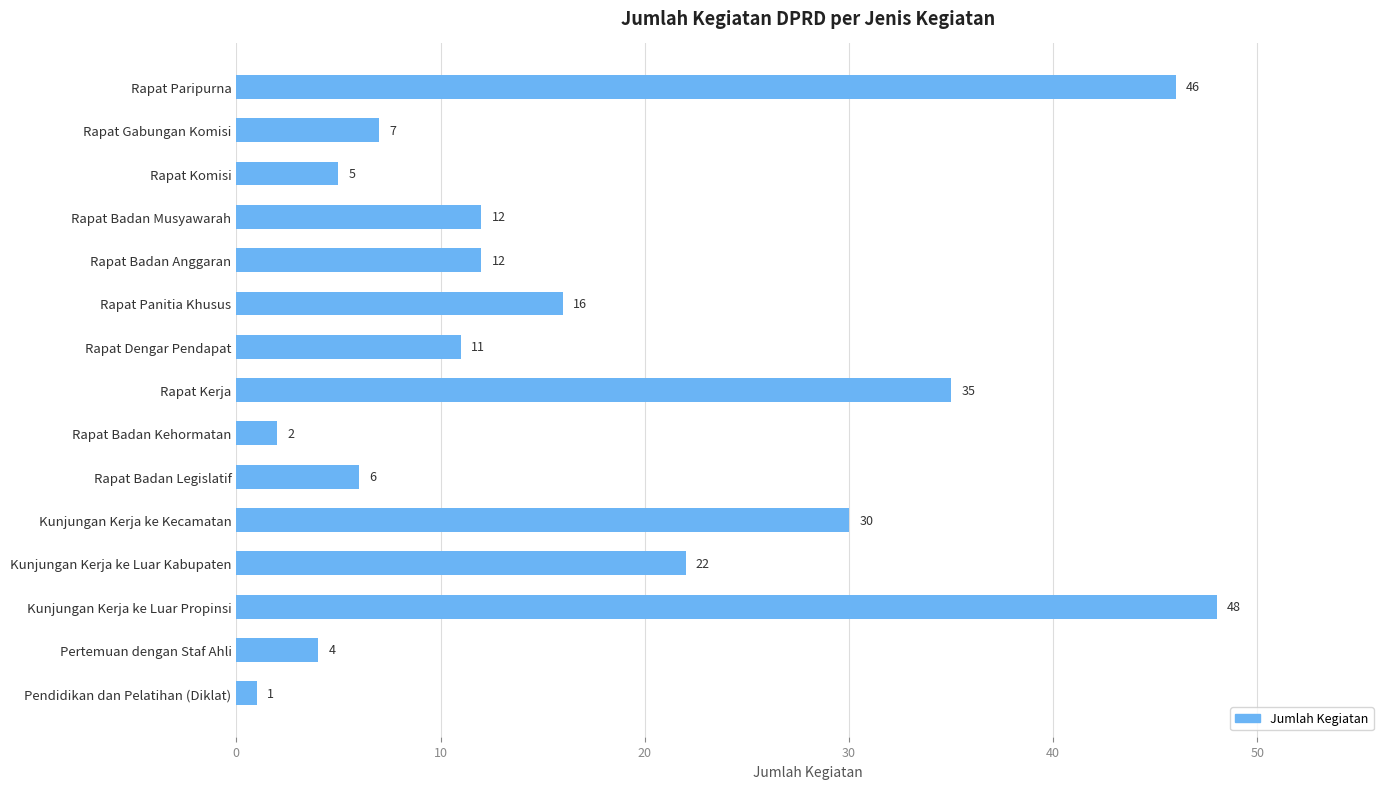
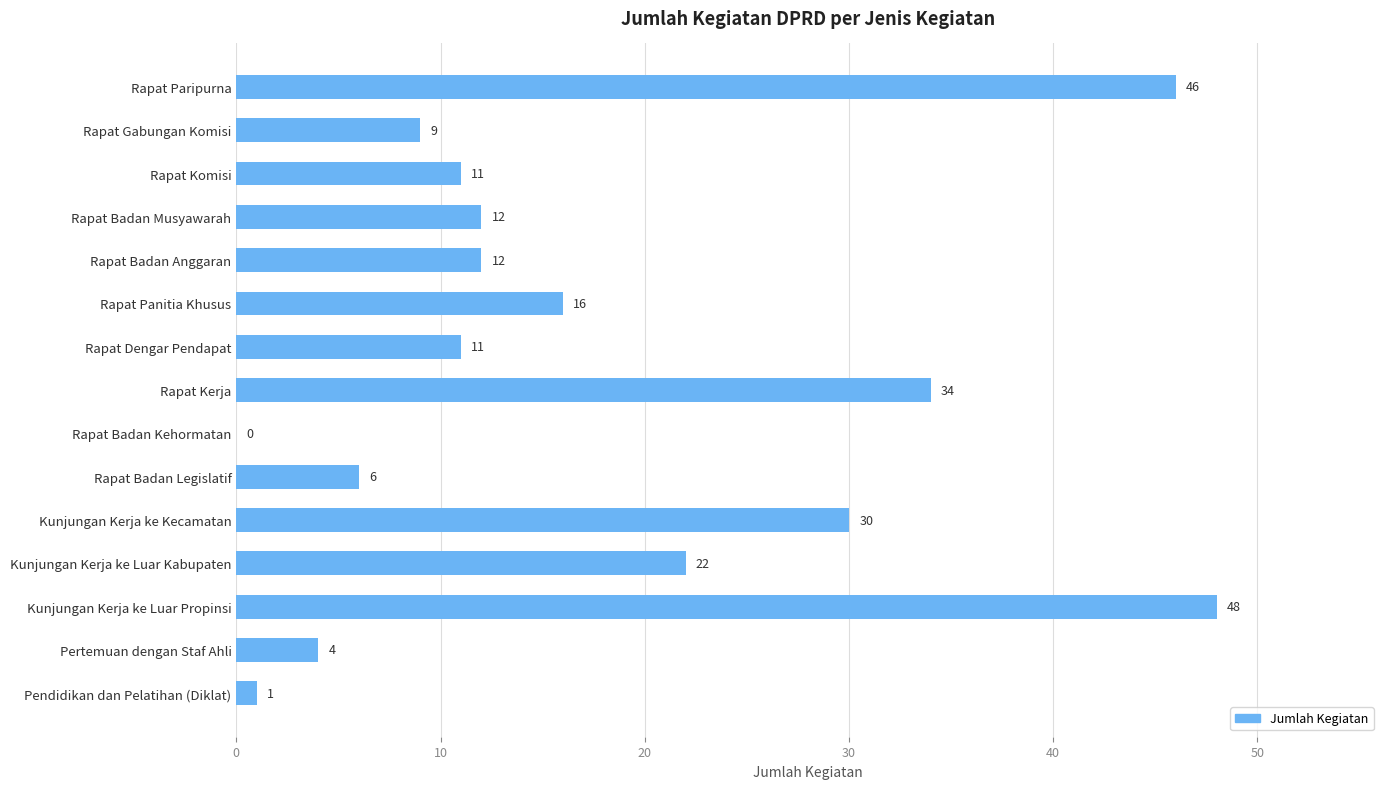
Rapat Gabungan Komisi: 7 -> 9
Rapat Komisi: 5 -> 11
Rapat Kerja: 35 -> 34
Rapat Badan Kehormatan: 2 -> 0
